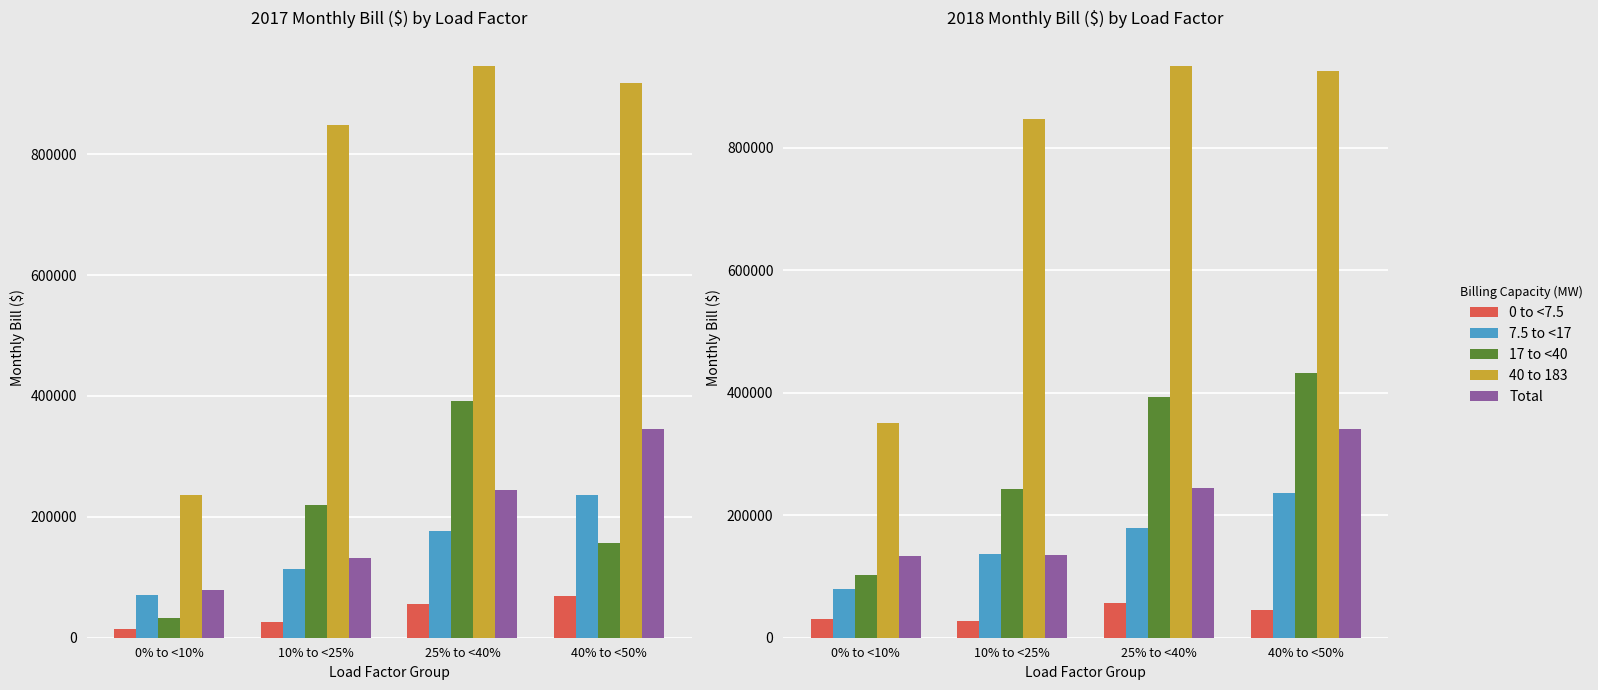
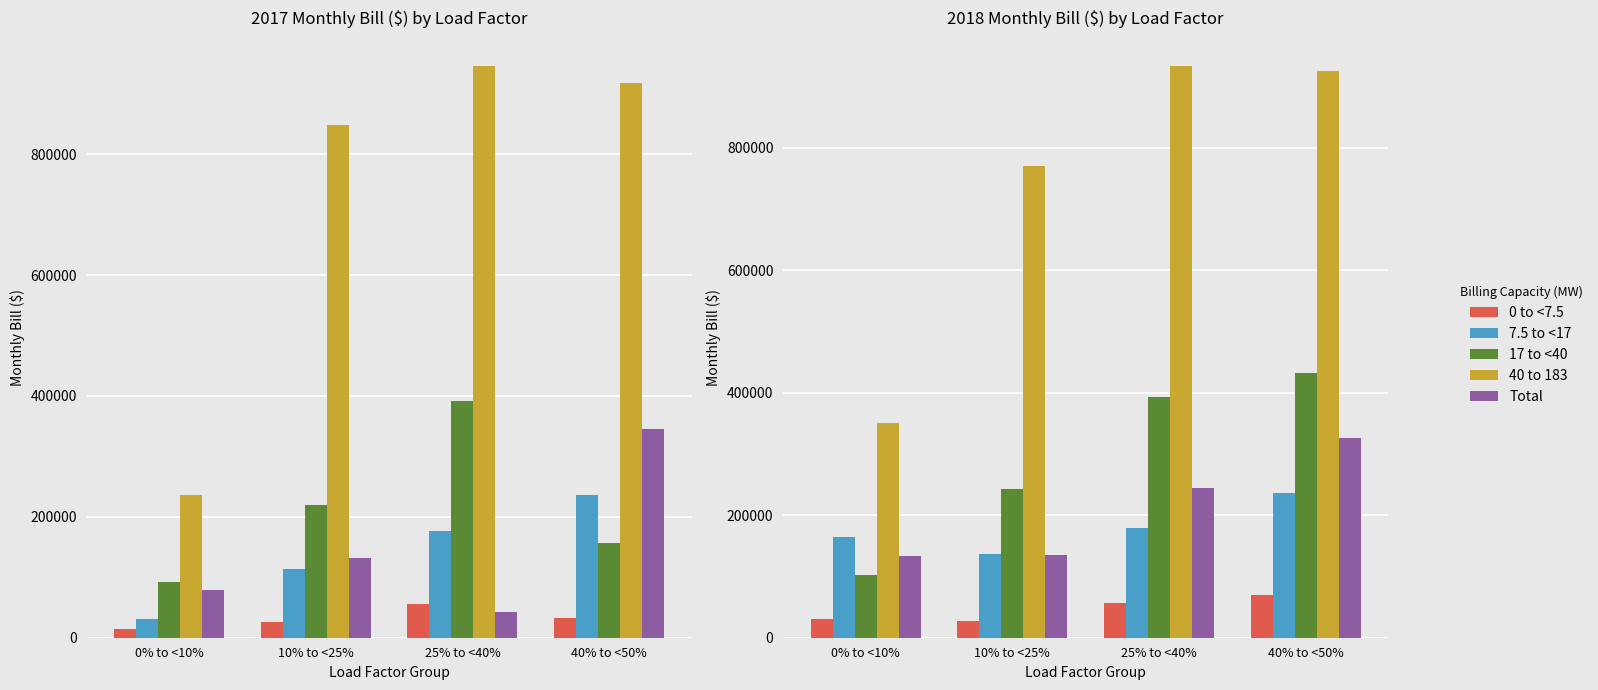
2017 Monthly Bill ($) by Load Factor, 7.5 to <17, 0% to <10%: 70000 -> 30000
2017 Monthly Bill ($) by Load Factor, 17 to <40, 0% to <10%: 30000 -> 90000
2017 Monthly Bill ($) by Load Factor, Total, 25% to <40%: 240000 -> 40000
2017 Monthly Bill ($) by Load Factor, 0 to <7.5, 40% to <50%: 70000 -> 30000
2018 Monthly Bill ($) by Load Factor, 7.5 to <17, 0% to <10%: 80000 -> 160000
2018 Monthly Bill ($) by Load Factor, 40 to 183, 10% to <25%: 850000 -> 770000
2018 Monthly Bill ($) by Load Factor, 0 to <7.5, 40% to <50%: 40000 -> 70000
2018 Monthly Bill ($) by Load Factor, Total, 40% to <50%: 340000 -> 330000
